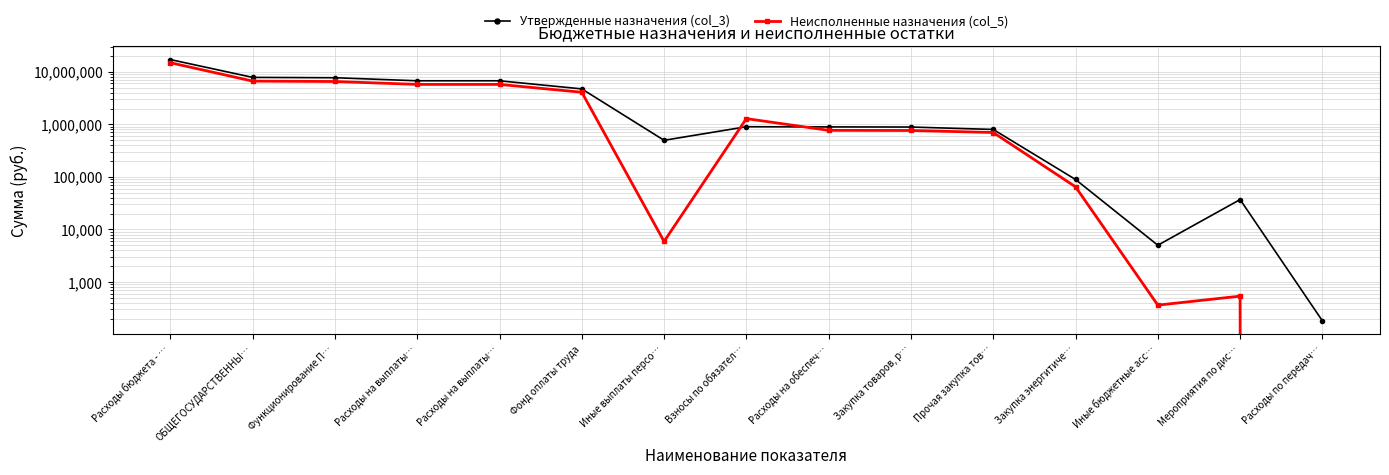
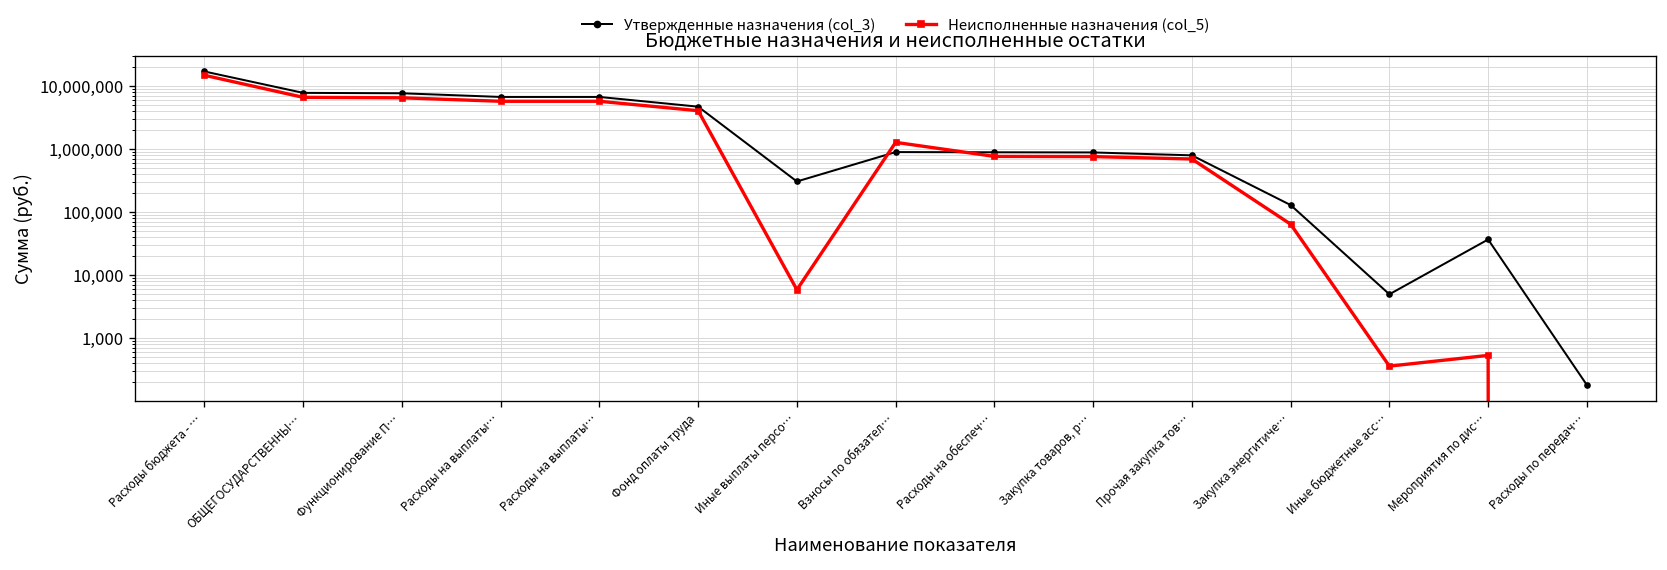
Утвержденные назначения (col_3), Иные выплаты персо…: 500,000 -> 300,000
Утвержденные назначения (col_3), Закупка энергитиче…: 90,000 -> 130,000
